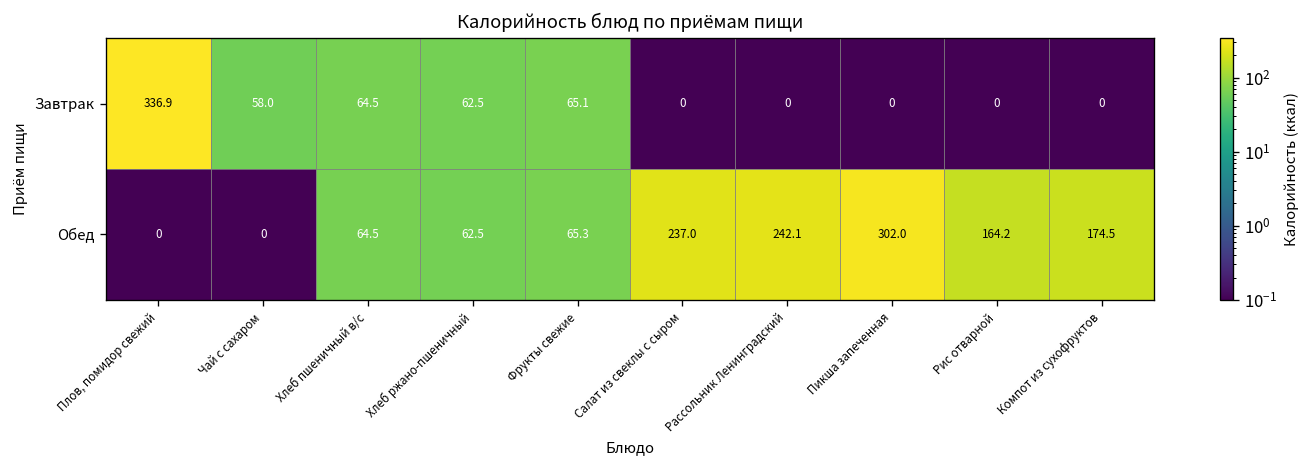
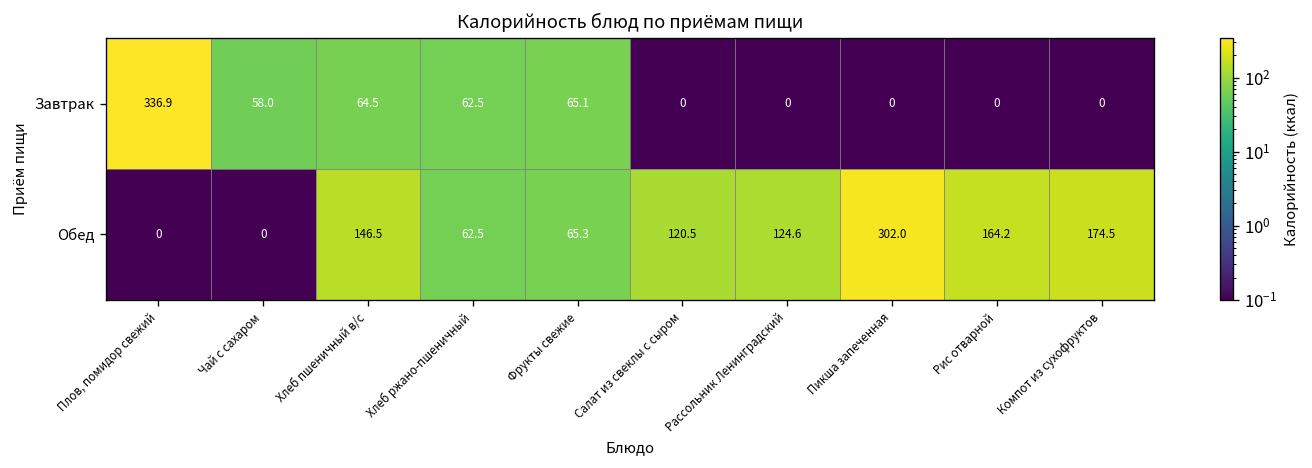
Обед, Хлеб пшеничный в/с: 64.5 -> 146.5
Обед, Салат из свеклы с сыром: 237.0 -> 120.5
Обед, Рассольник Ленинградский: 242.1 -> 124.6
